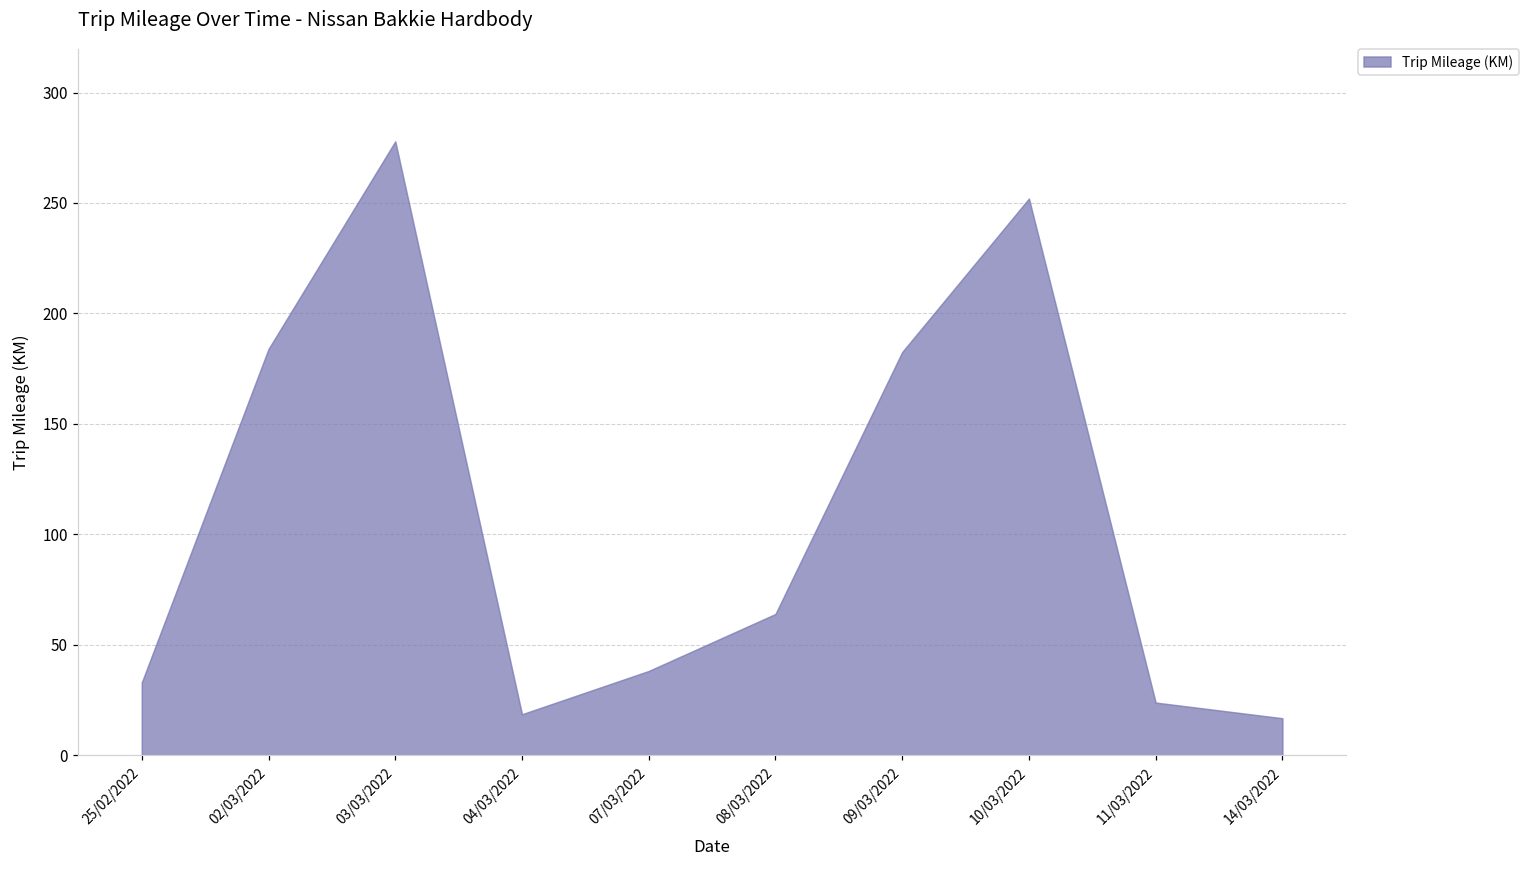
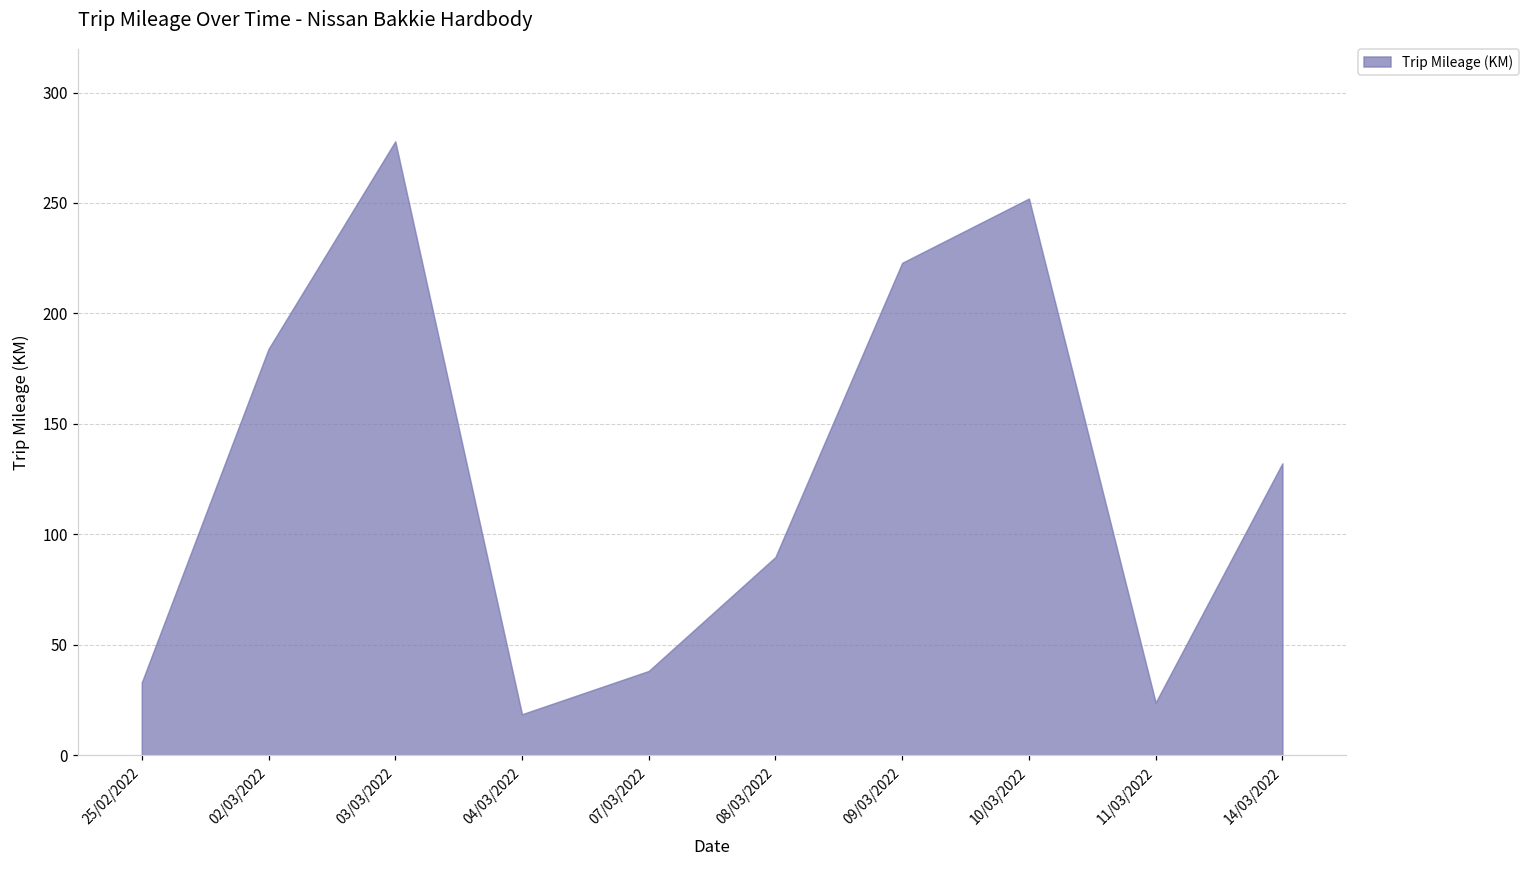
08/03/2022: 64 -> 90
09/03/2022: 183 -> 223
14/03/2022: 17 -> 132
